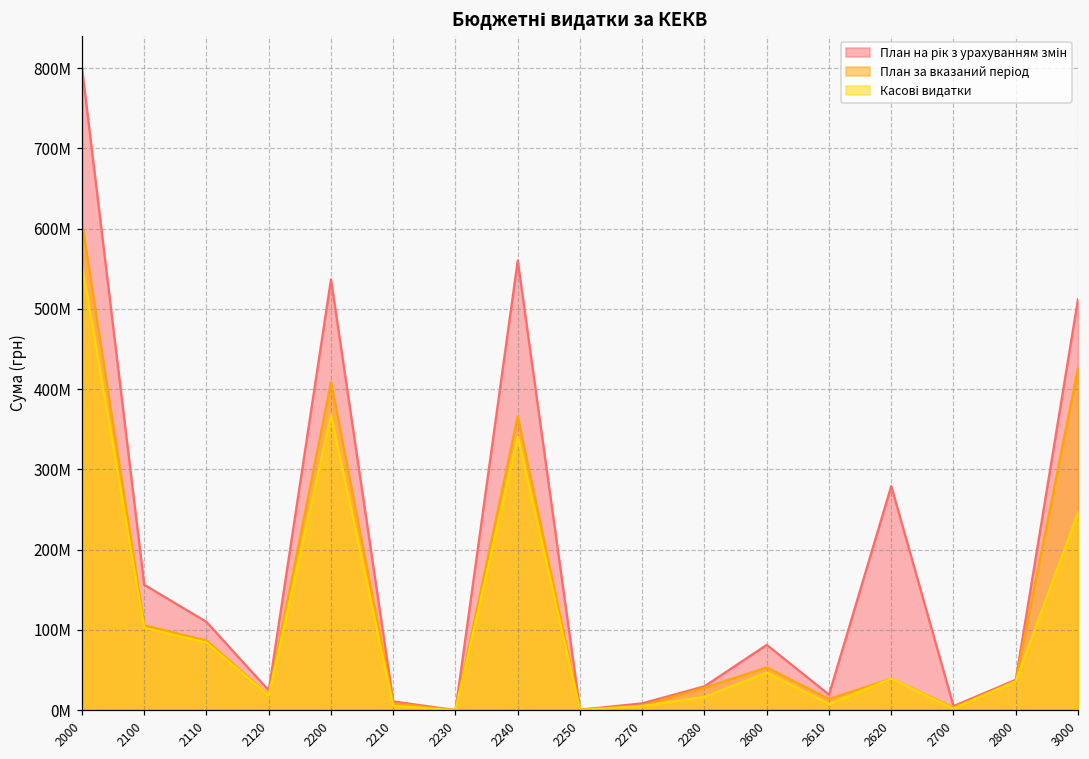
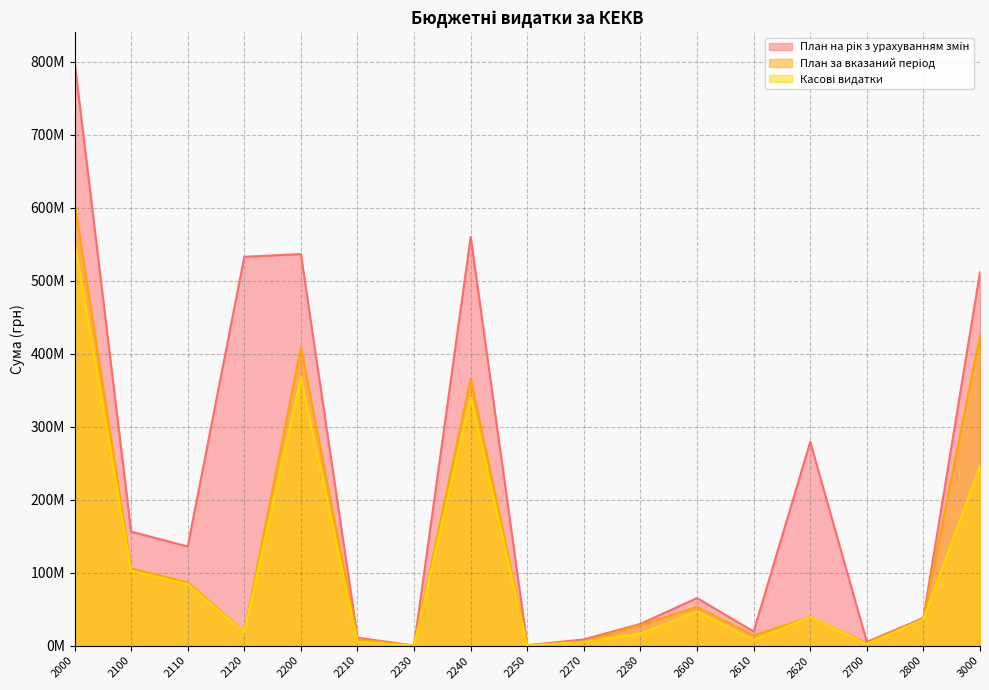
План на рік з урахуванням змін, 2110: 110000000 -> 140000000
План на рік з урахуванням змін, 2120: 20000000 -> 530000000
План на рік з урахуванням змін, 2600: 80000000 -> 70000000
